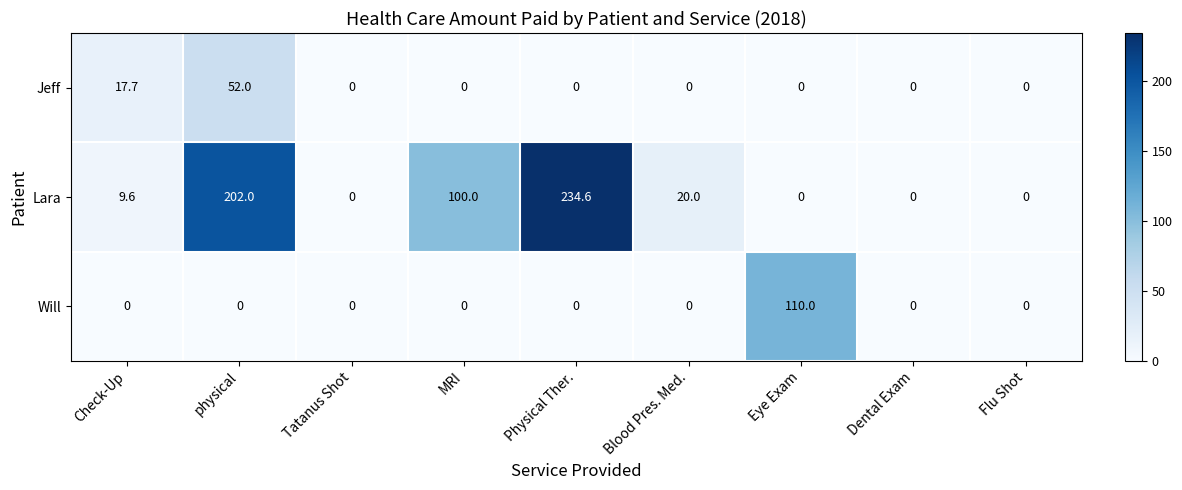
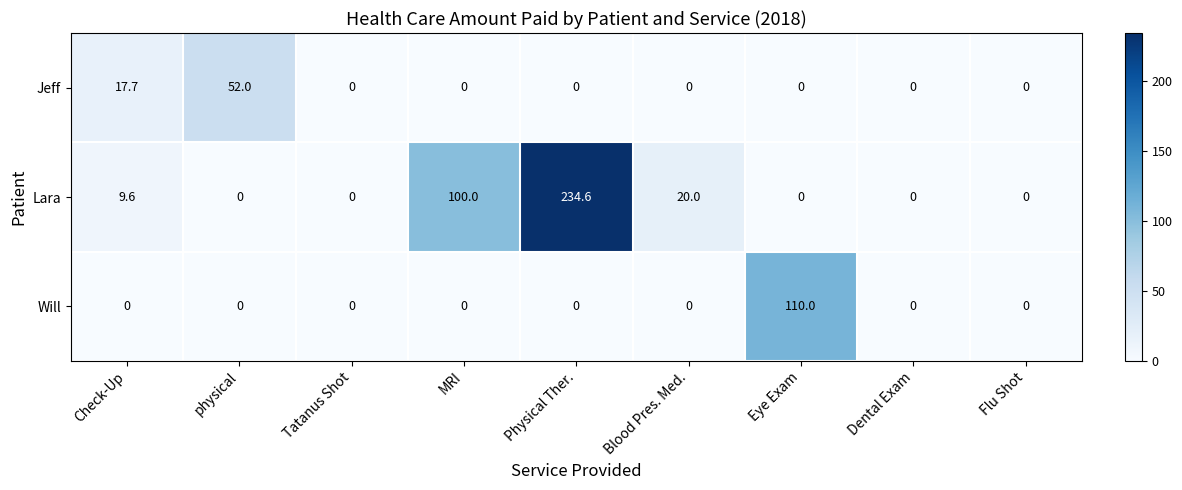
Lara, physical: 202.0 -> 0
